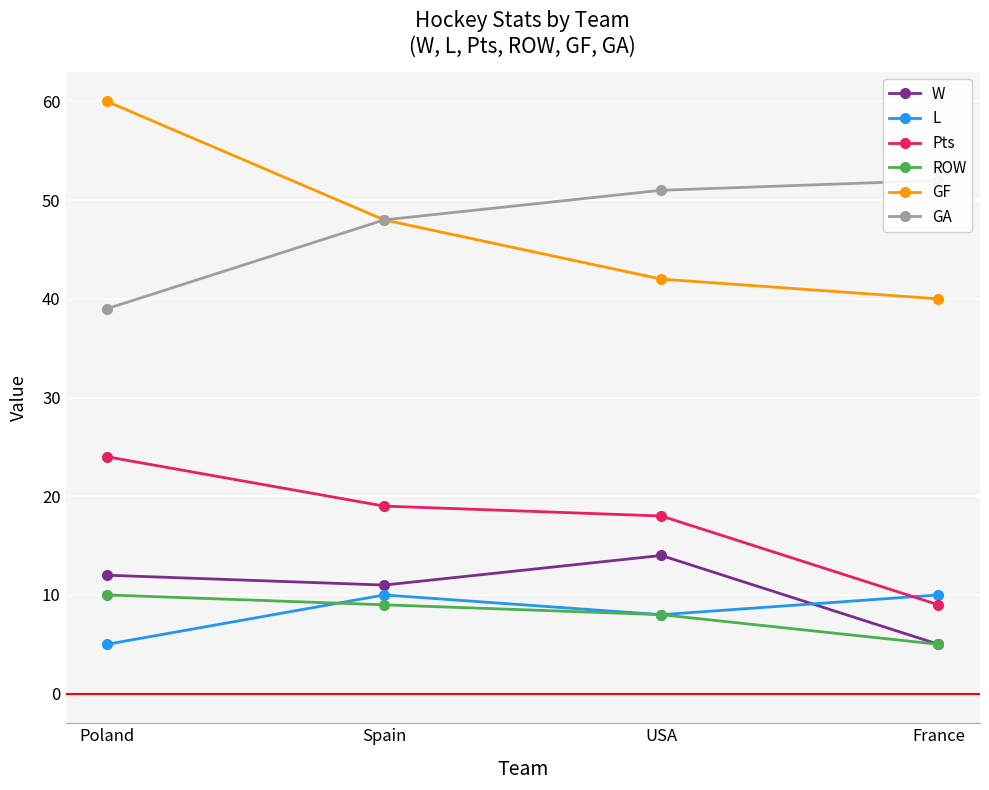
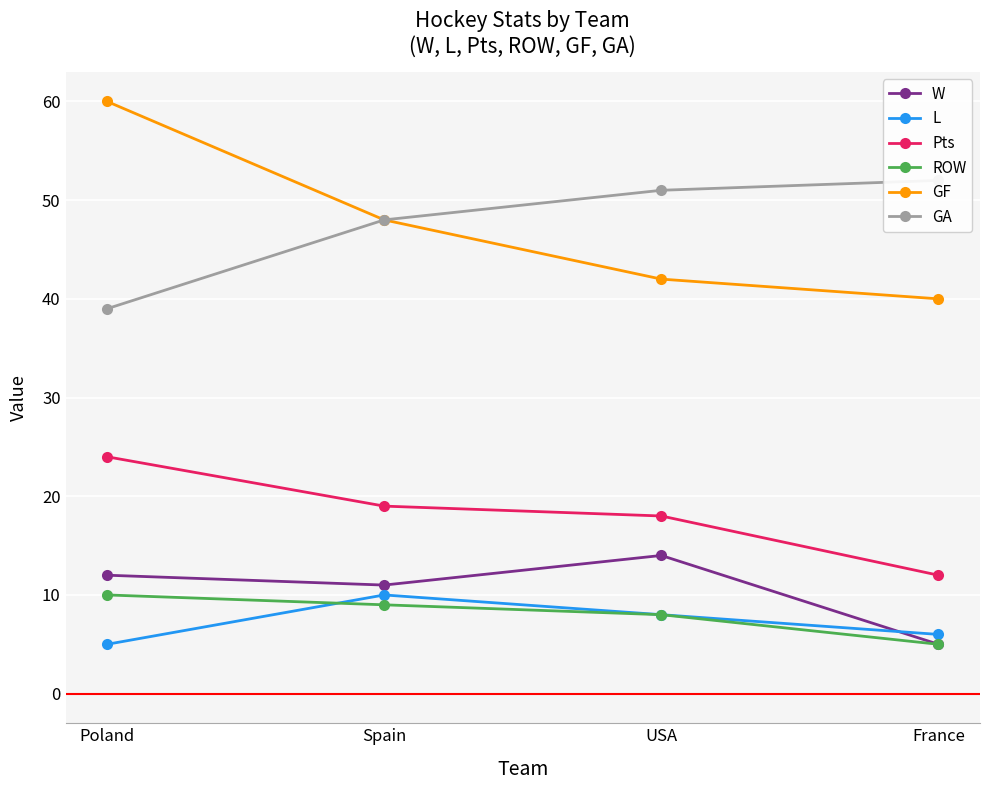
L, France: 10 -> 6
Pts, France: 9 -> 12
